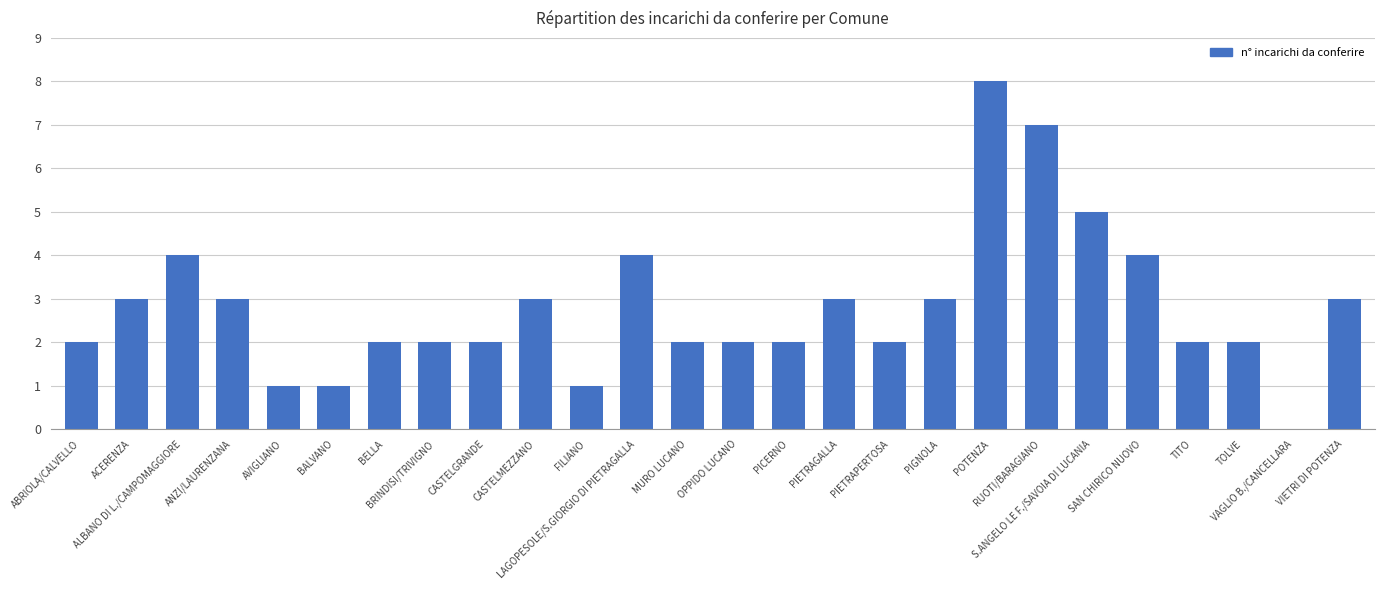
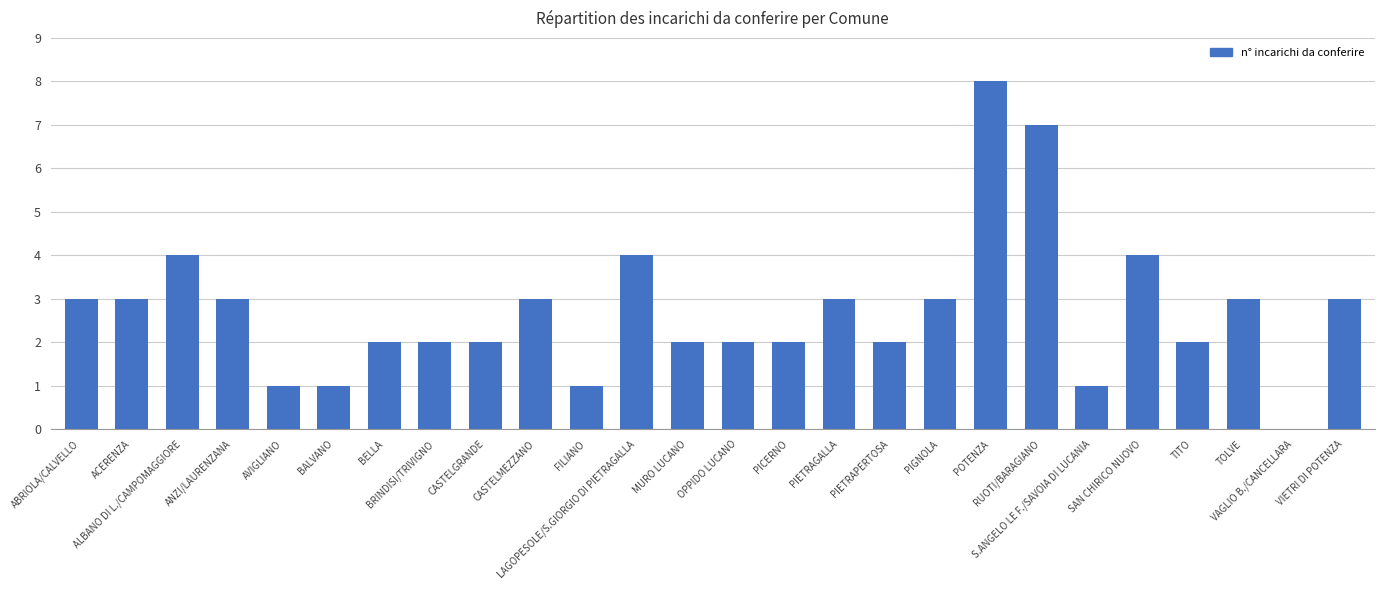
ABRIOLA/CALVELLO: 2 -> 3
S.ANGELO LE F./SAVOIA DI LUCANIA: 5 -> 1
TOLVE: 2 -> 3
